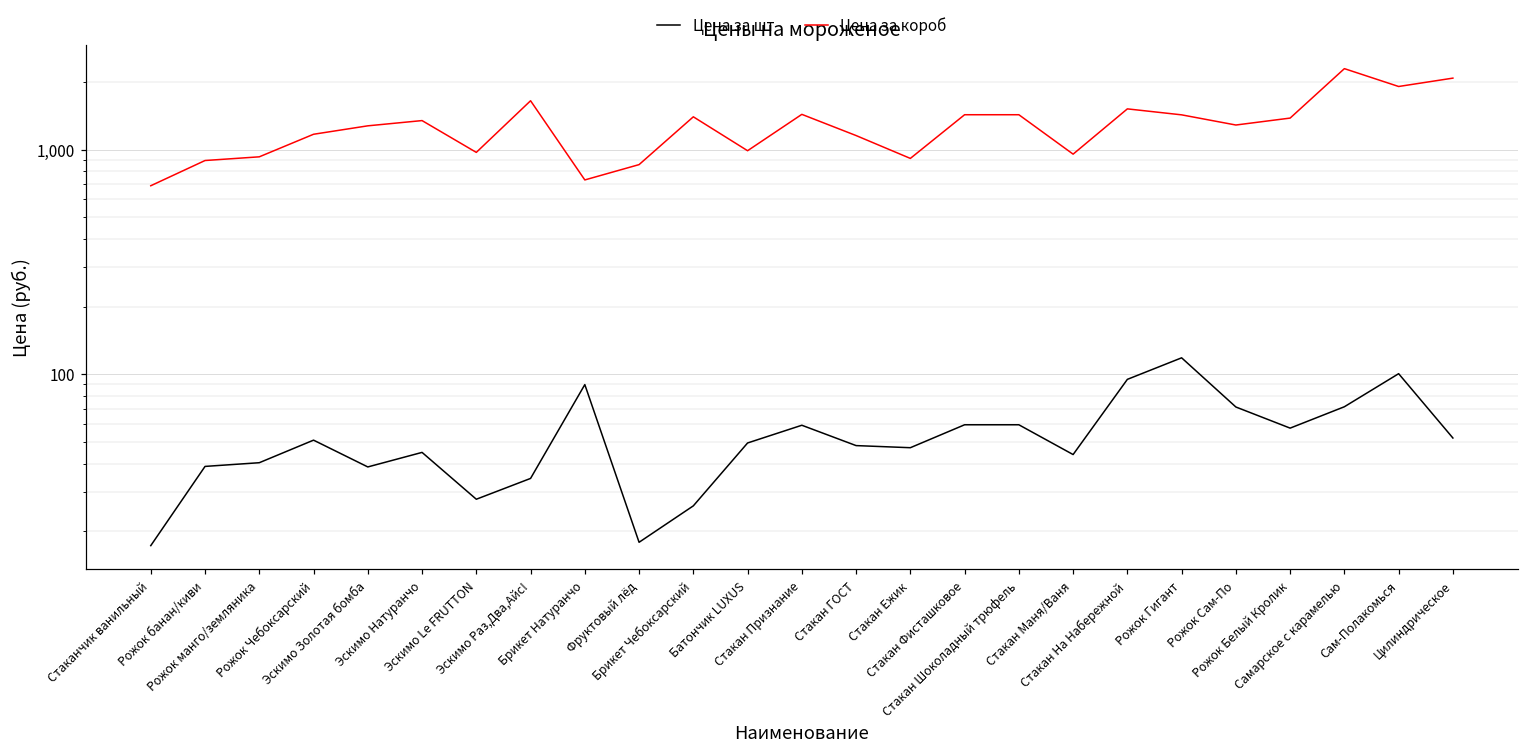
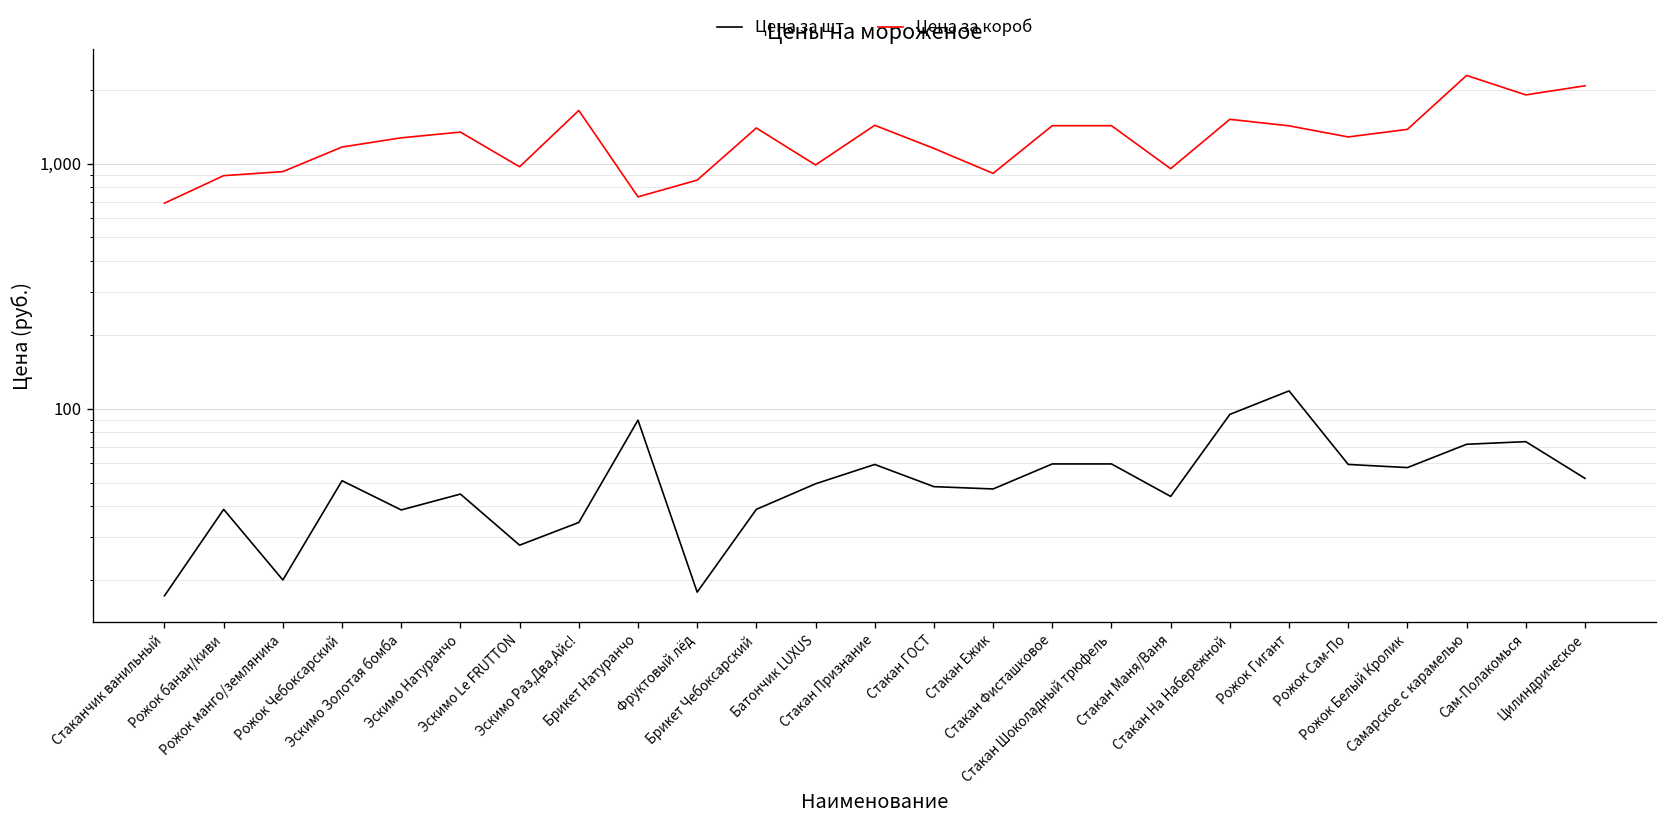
Цена за шт, Рожок манго/земляника: 40 -> 20
Цена за шт, Брикет Чебоксарский: 26 -> 39
Цена за шт, Рожок Сам-По: 71 -> 59
Цена за шт, Сам-Полакомься: 100 -> 73
